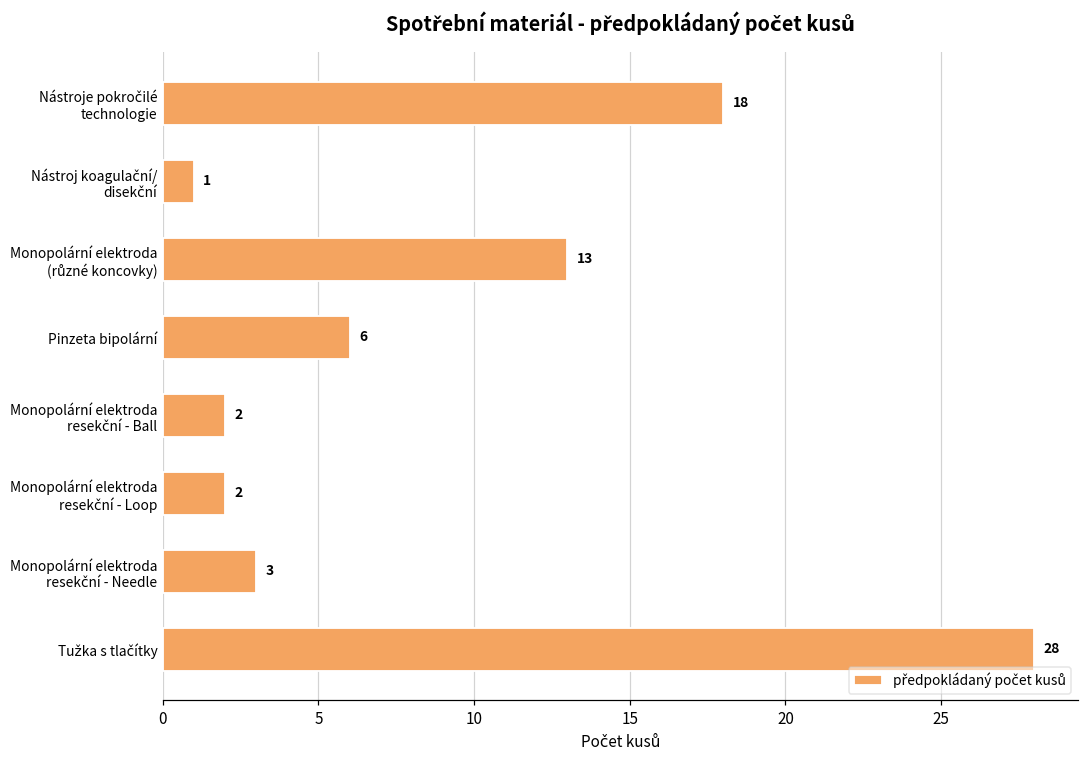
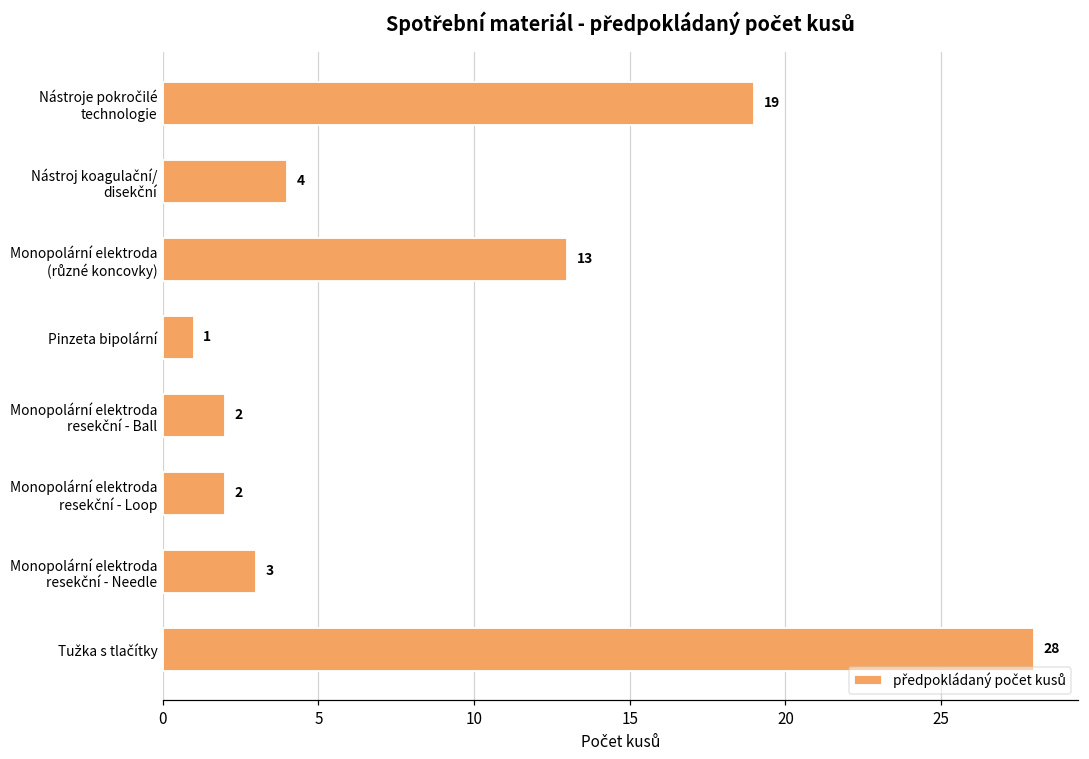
Nástroje pokročilé technologie: 18 -> 19
Nástroj koagulační/ disekční: 1 -> 4
Pinzeta bipolární: 6 -> 1
